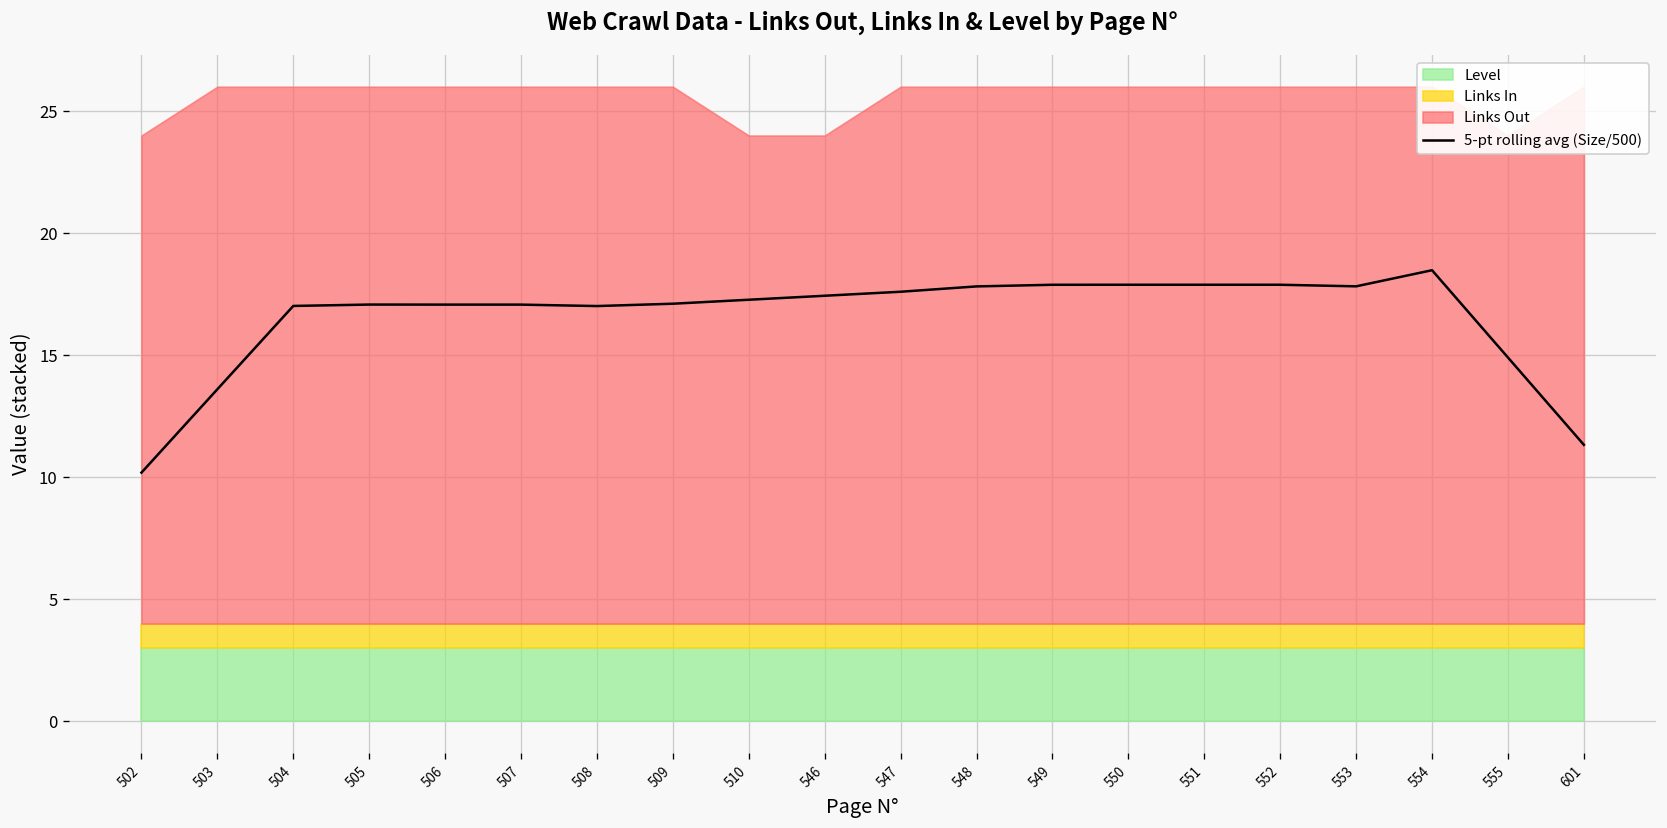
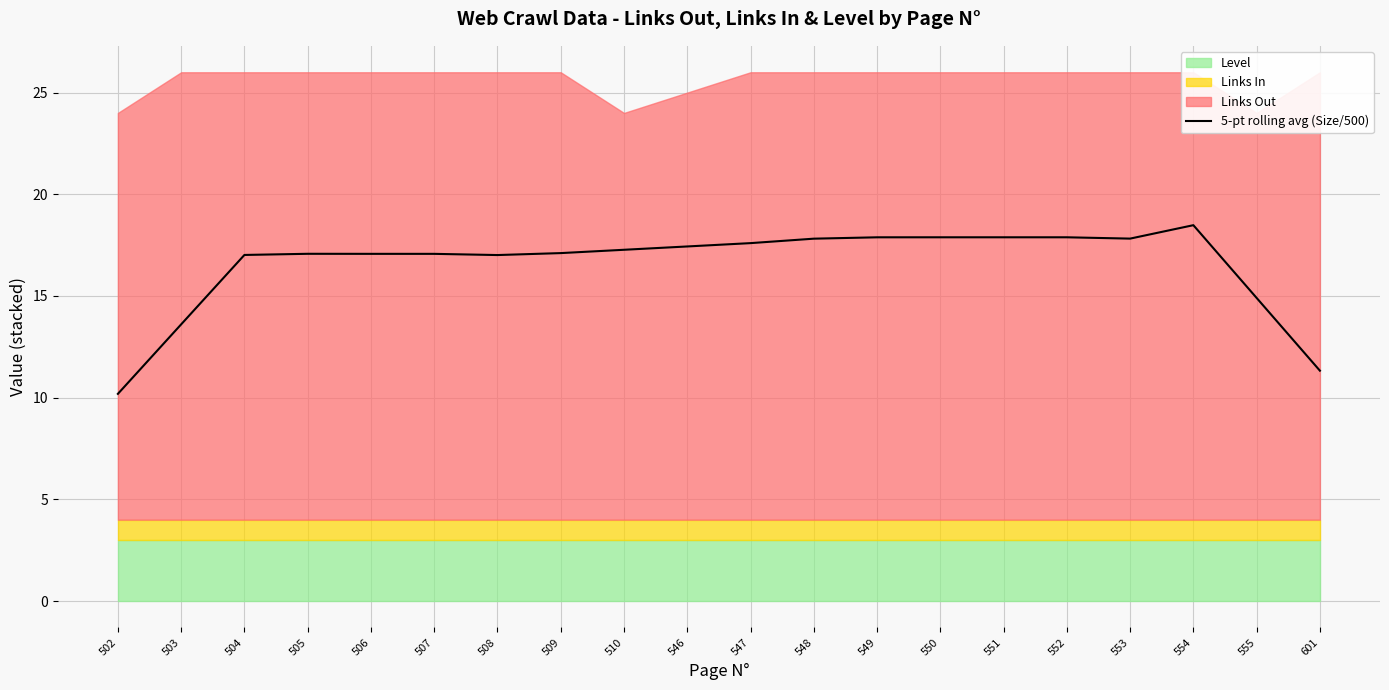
Links Out, 546: 20 -> 21
